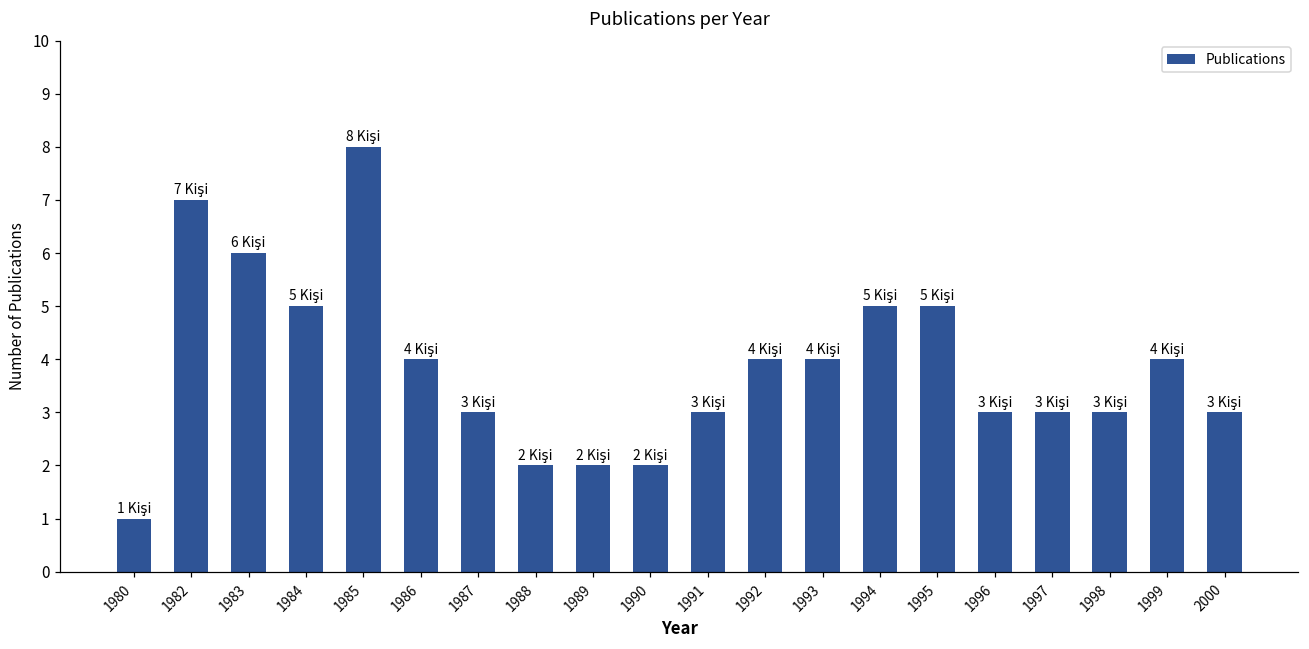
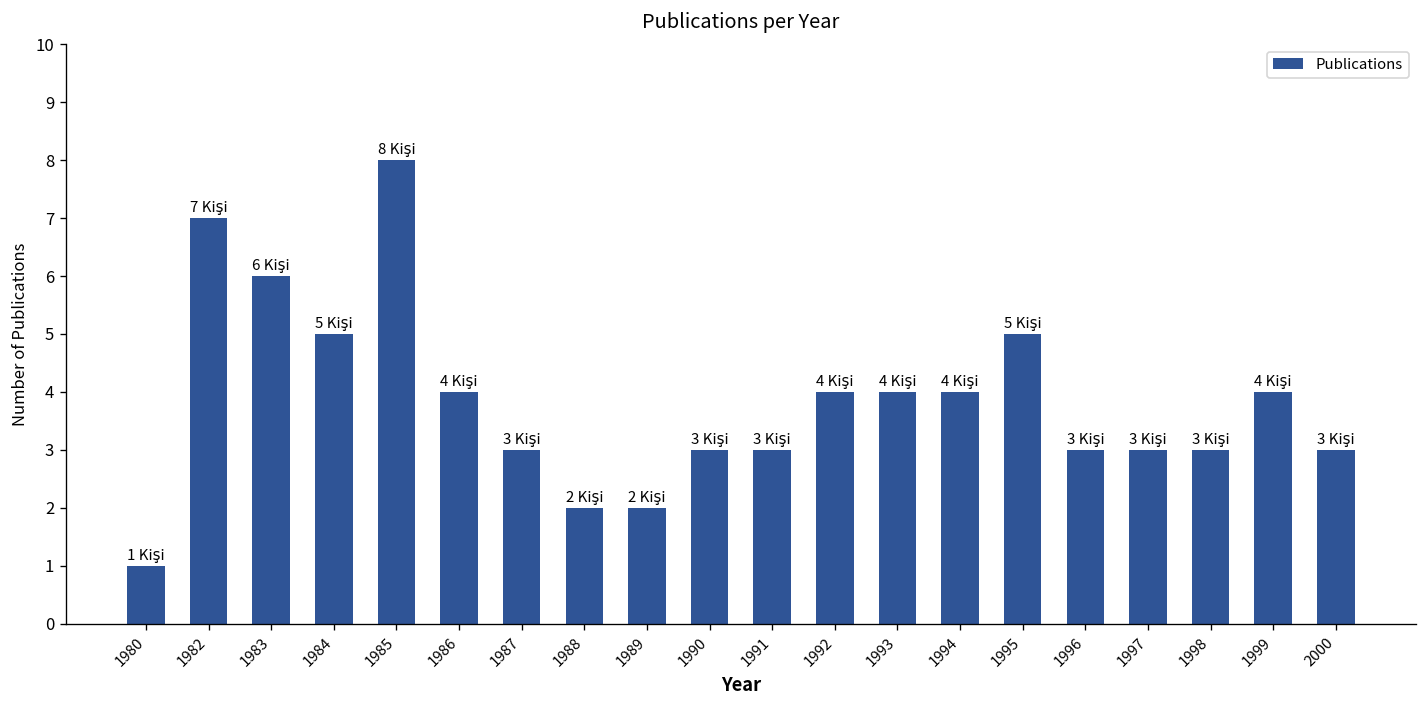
1990: 2 -> 3
1994: 5 -> 4
